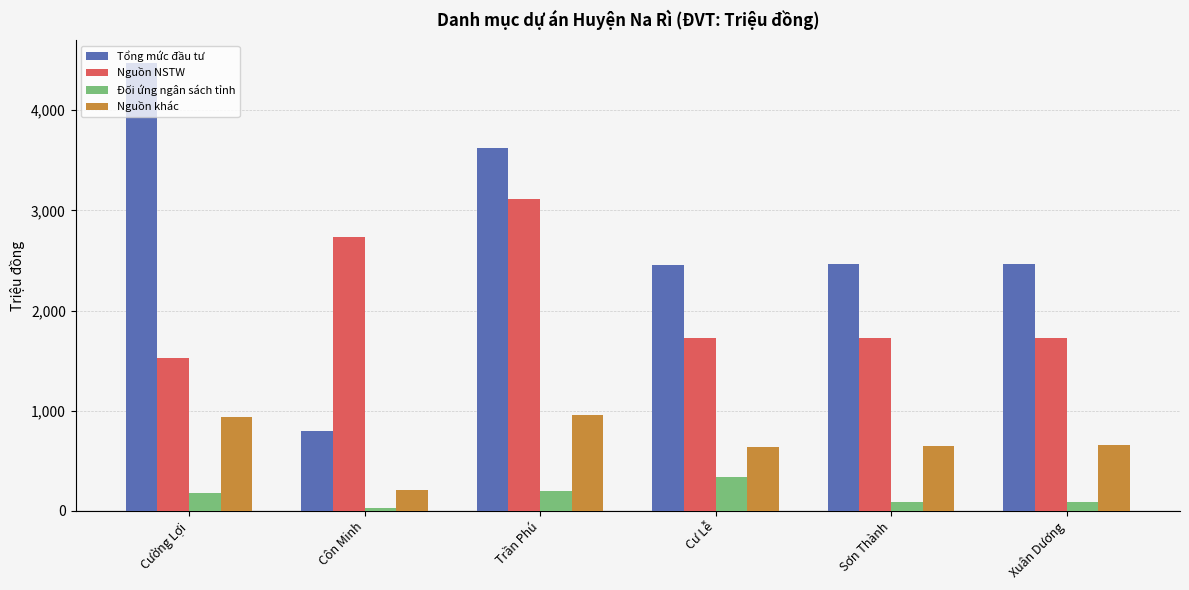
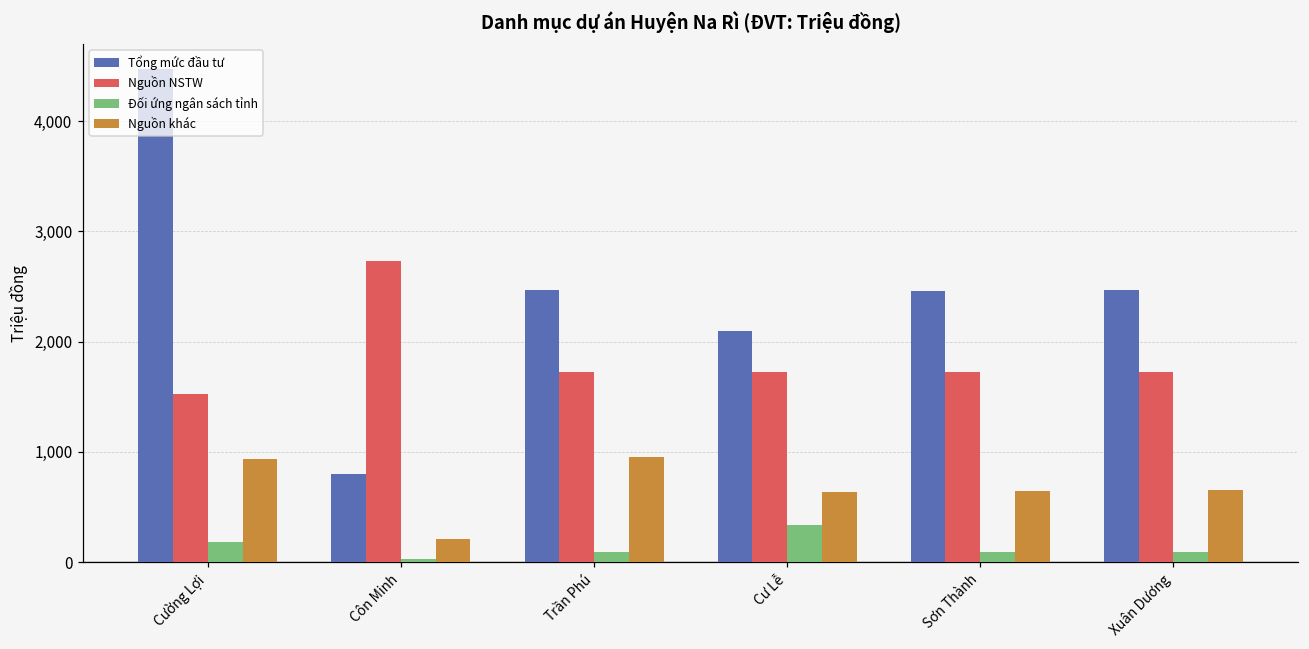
Tổng mức đầu tư, Trần Phú: 3,620 -> 2,470
Nguồn NSTW, Trần Phú: 3,120 -> 1,720
Đối ứng ngân sách tỉnh, Trần Phú: 200 -> 90
Tổng mức đầu tư, Cư Lễ: 2,450 -> 2,090
